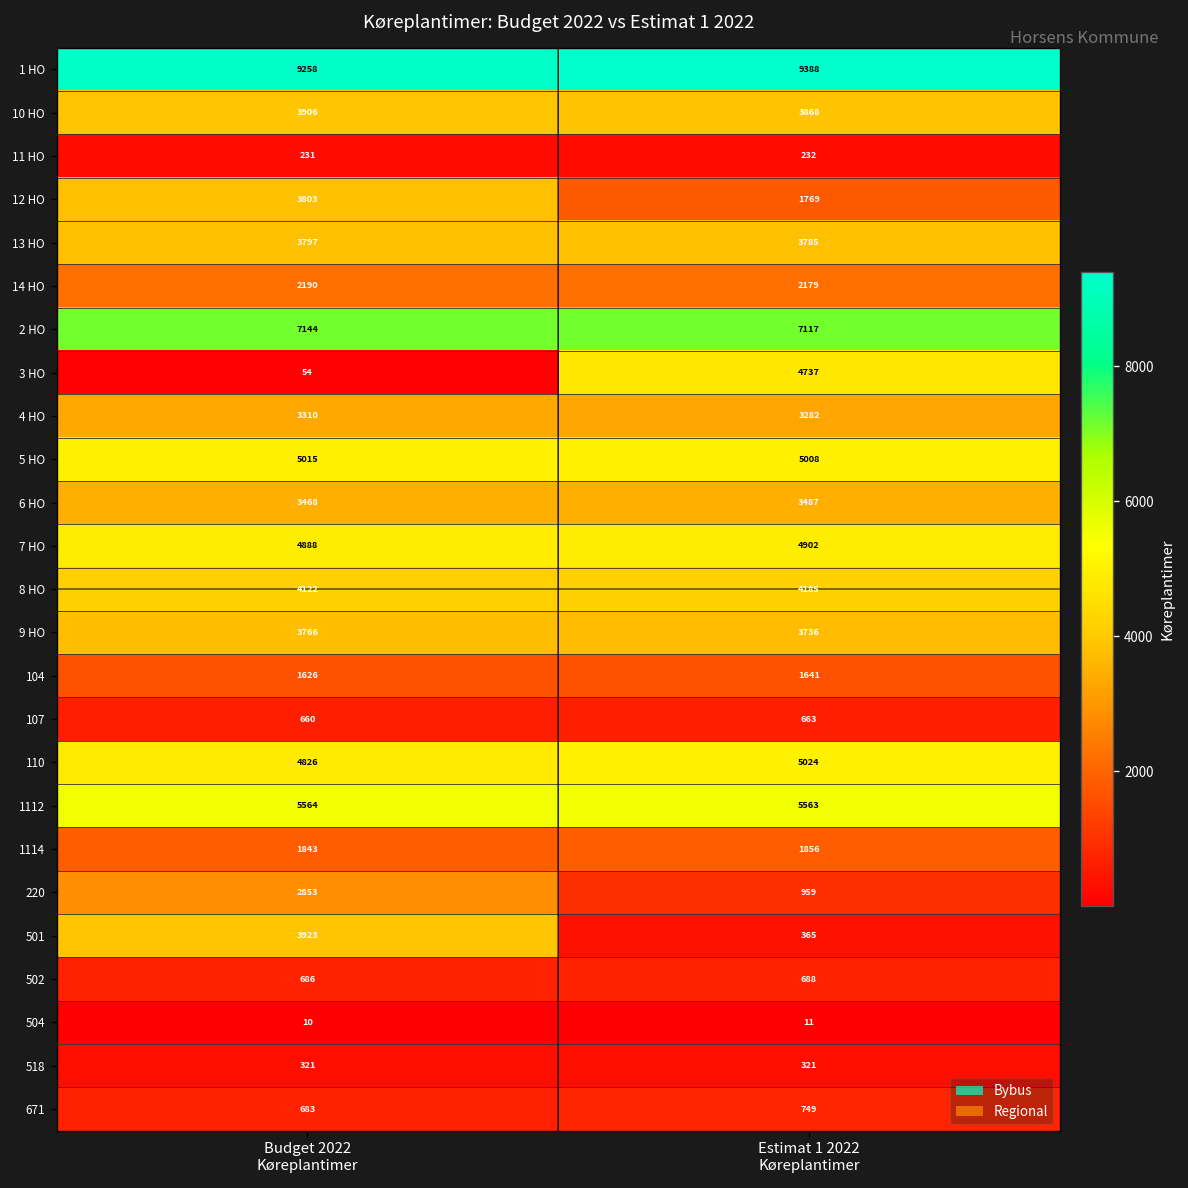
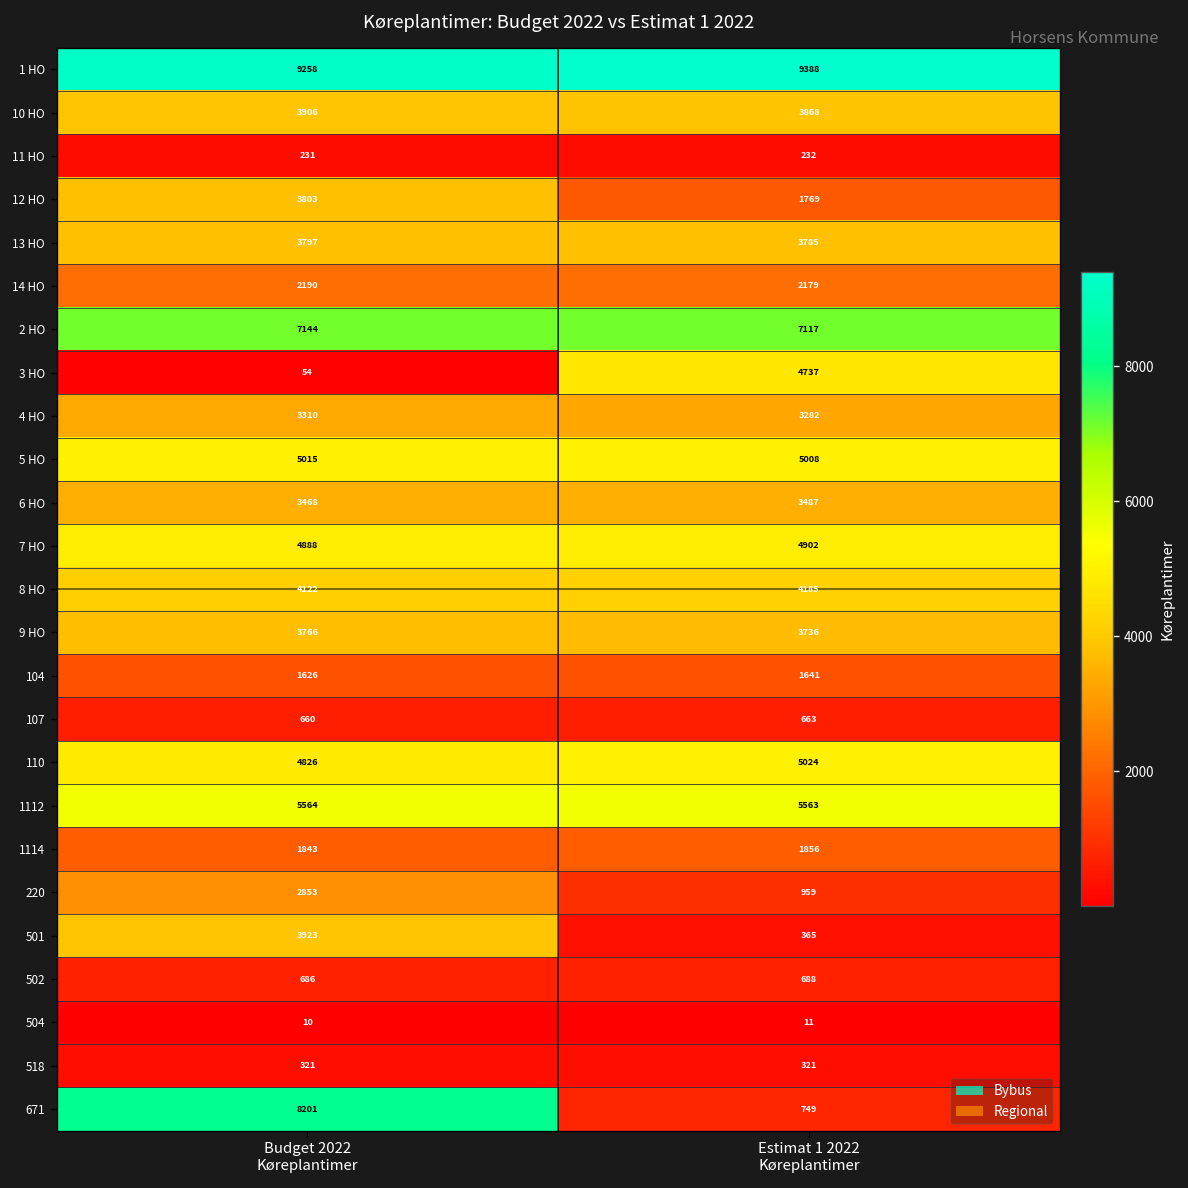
671, Budget 2022 Køreplantimer: 683 -> 8201
